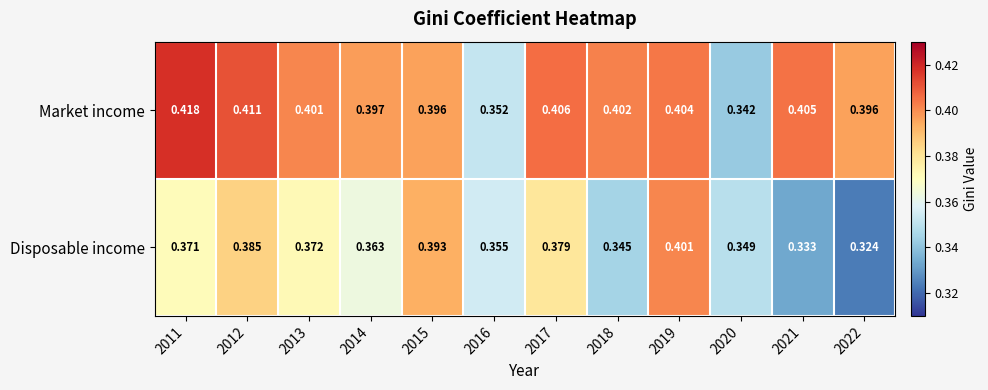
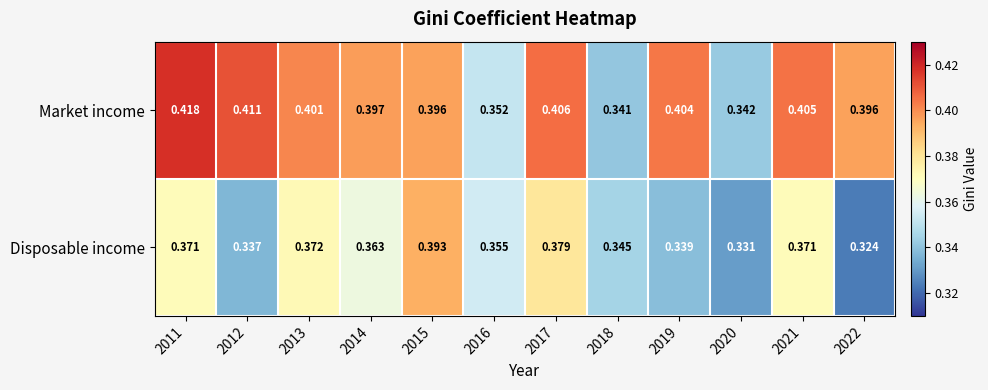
Market income, 2018: 0.402 -> 0.341
Disposable income, 2012: 0.385 -> 0.337
Disposable income, 2019: 0.401 -> 0.339
Disposable income, 2020: 0.349 -> 0.331
Disposable income, 2021: 0.333 -> 0.371
